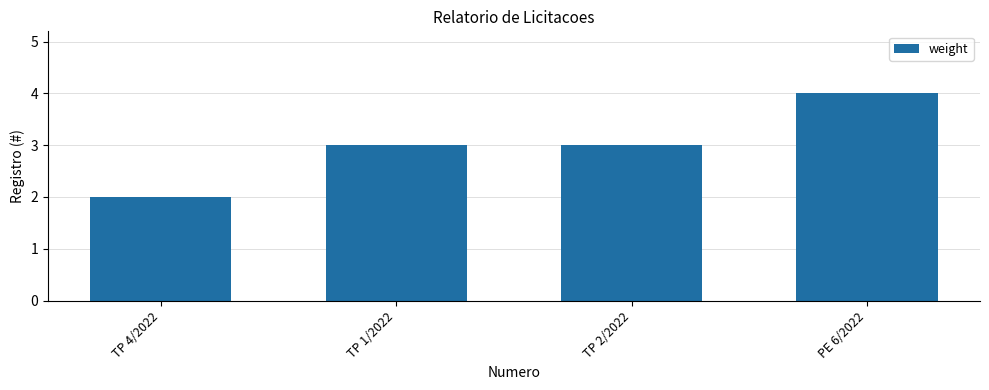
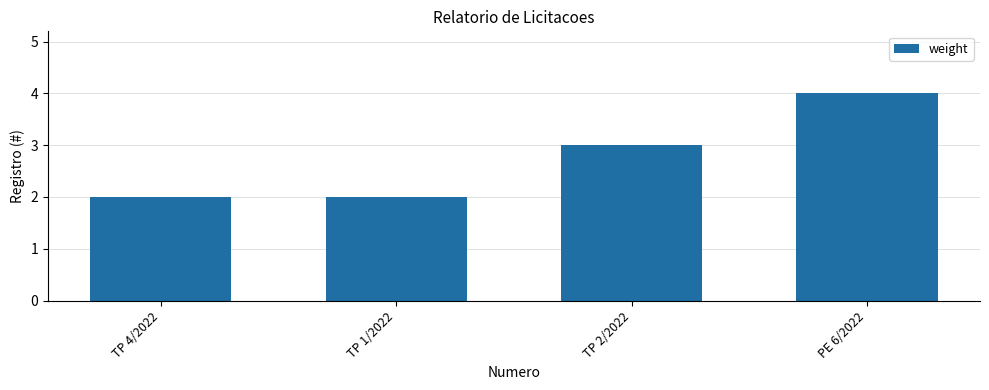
TP 1/2022: 3 -> 2
